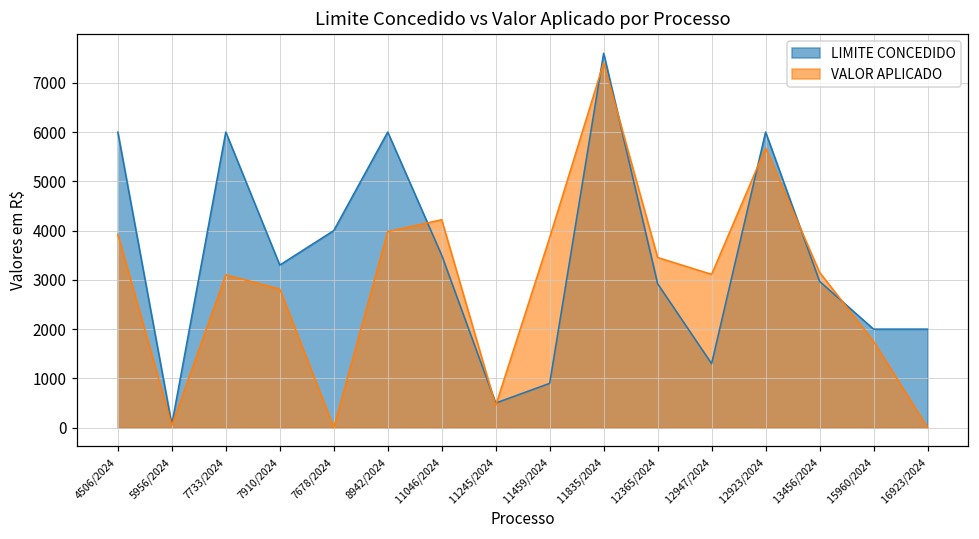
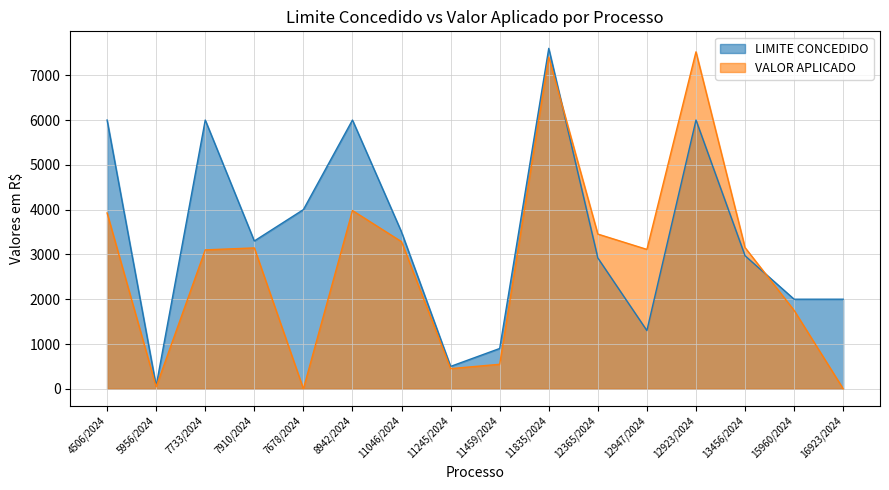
VALOR APLICADO, 7910/2024: 2800 -> 3100
VALOR APLICADO, 11046/2024: 4200 -> 3300
VALOR APLICADO, 11459/2024: 3900 -> 500
VALOR APLICADO, 12923/2024: 5700 -> 7500
